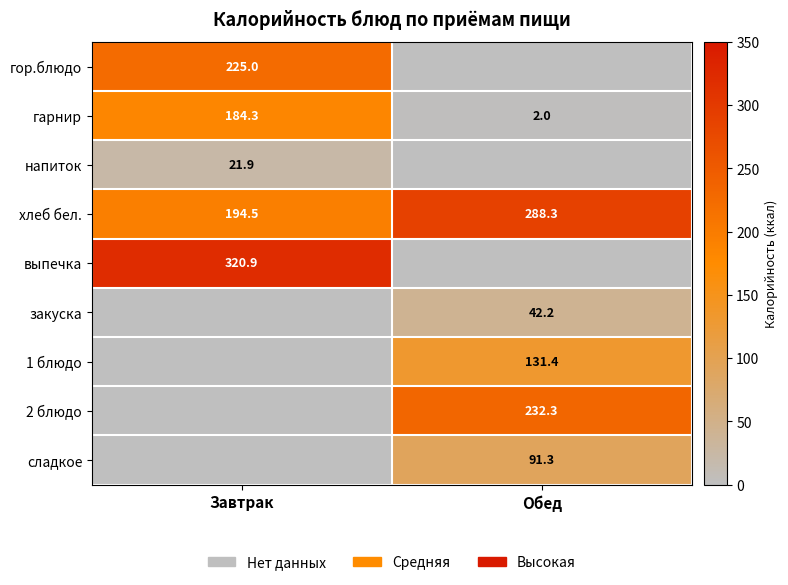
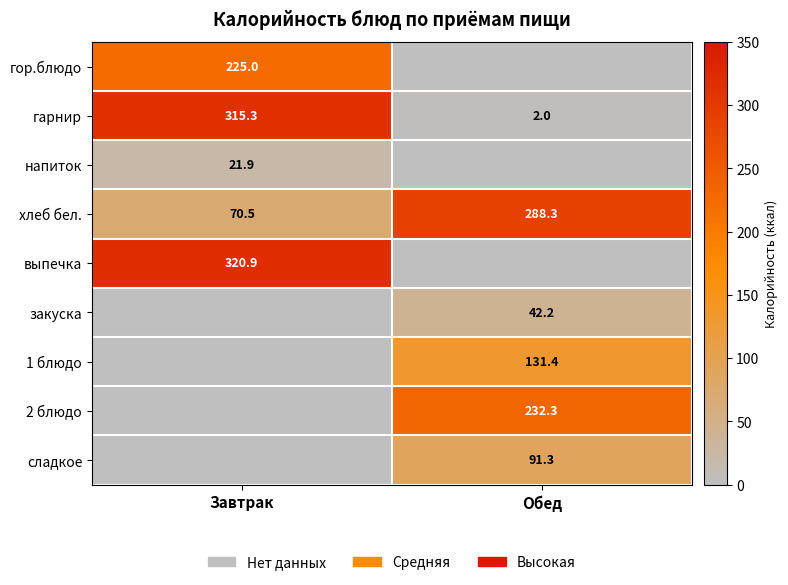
гарнир, Завтрак: 184.3 -> 315.3
хлеб бел., Завтрак: 194.5 -> 70.5
